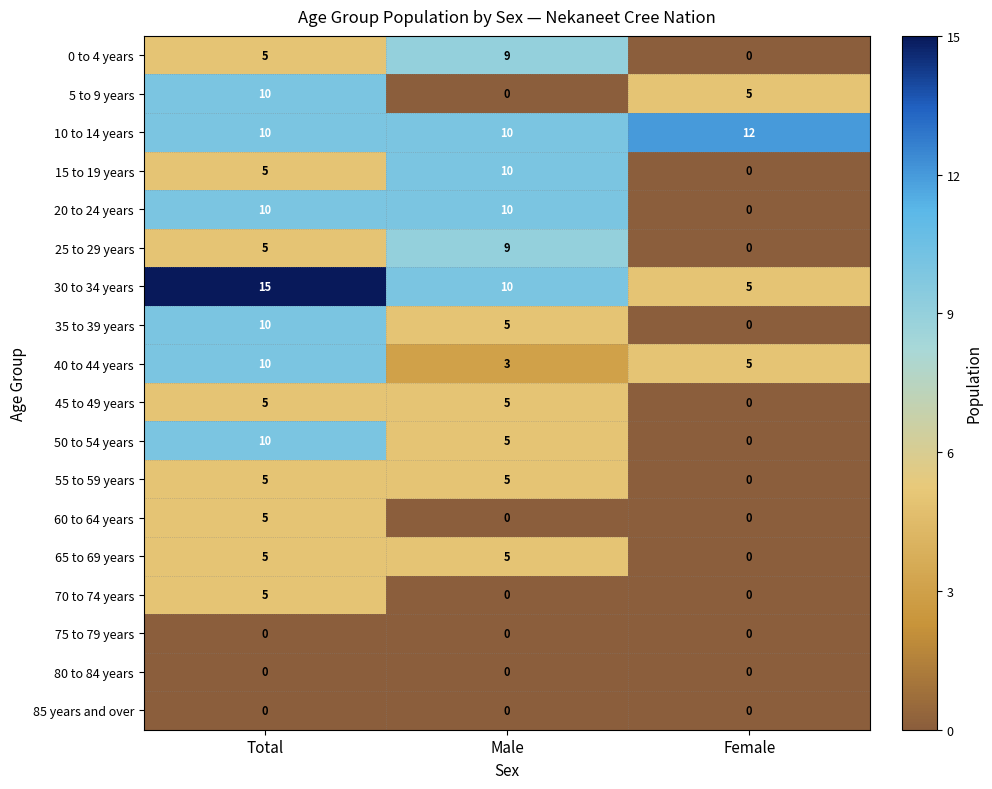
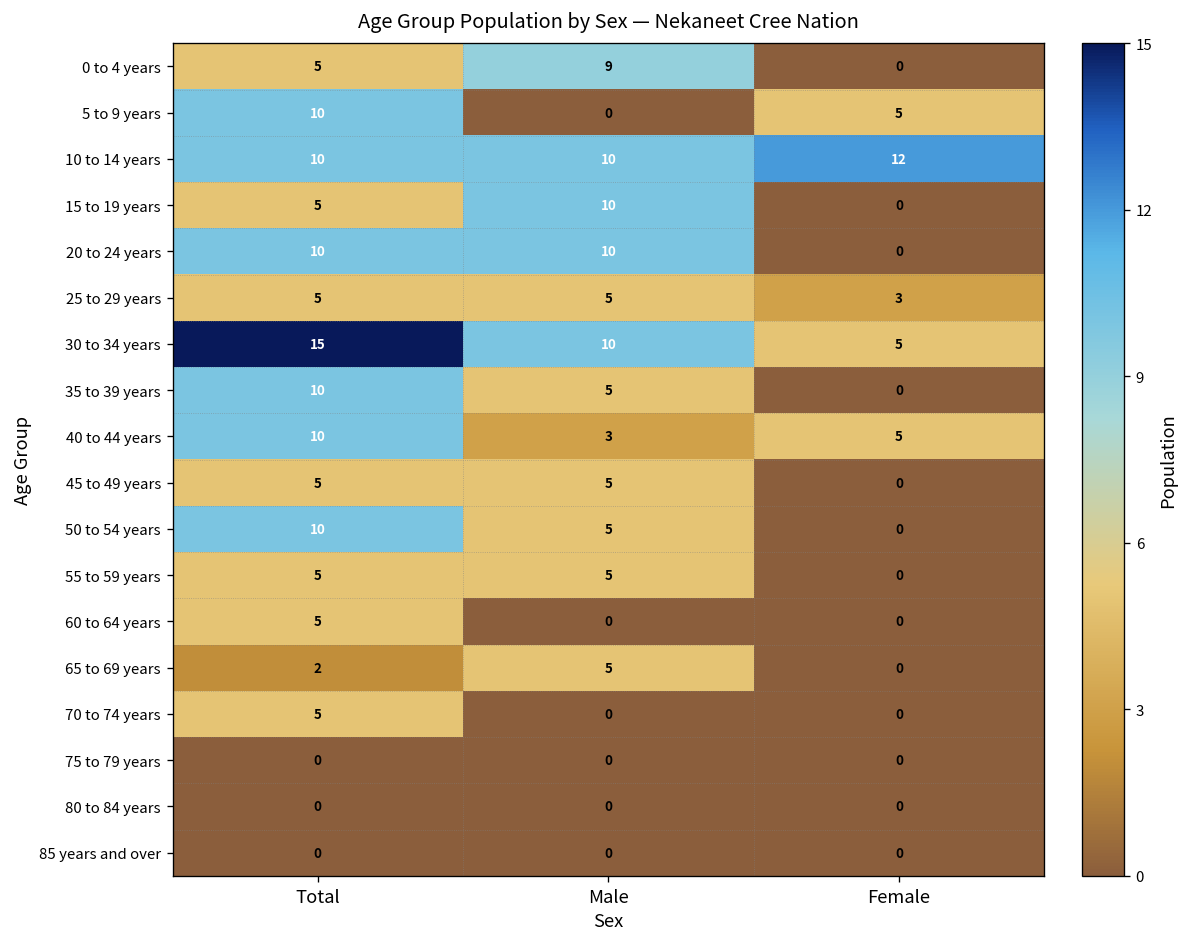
25 to 29 years, Male: 9 -> 5
25 to 29 years, Female: 0 -> 3
65 to 69 years, Total: 5 -> 2
